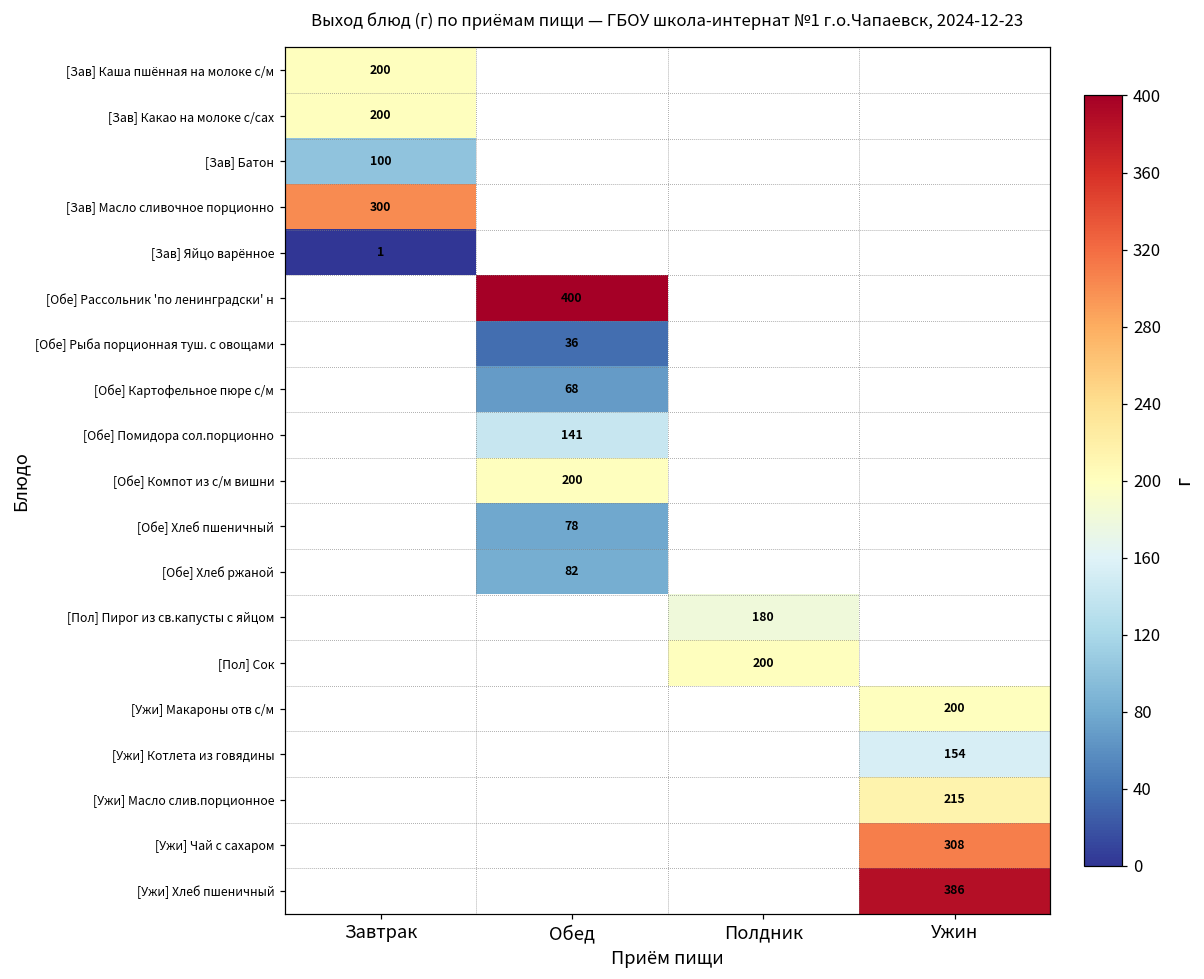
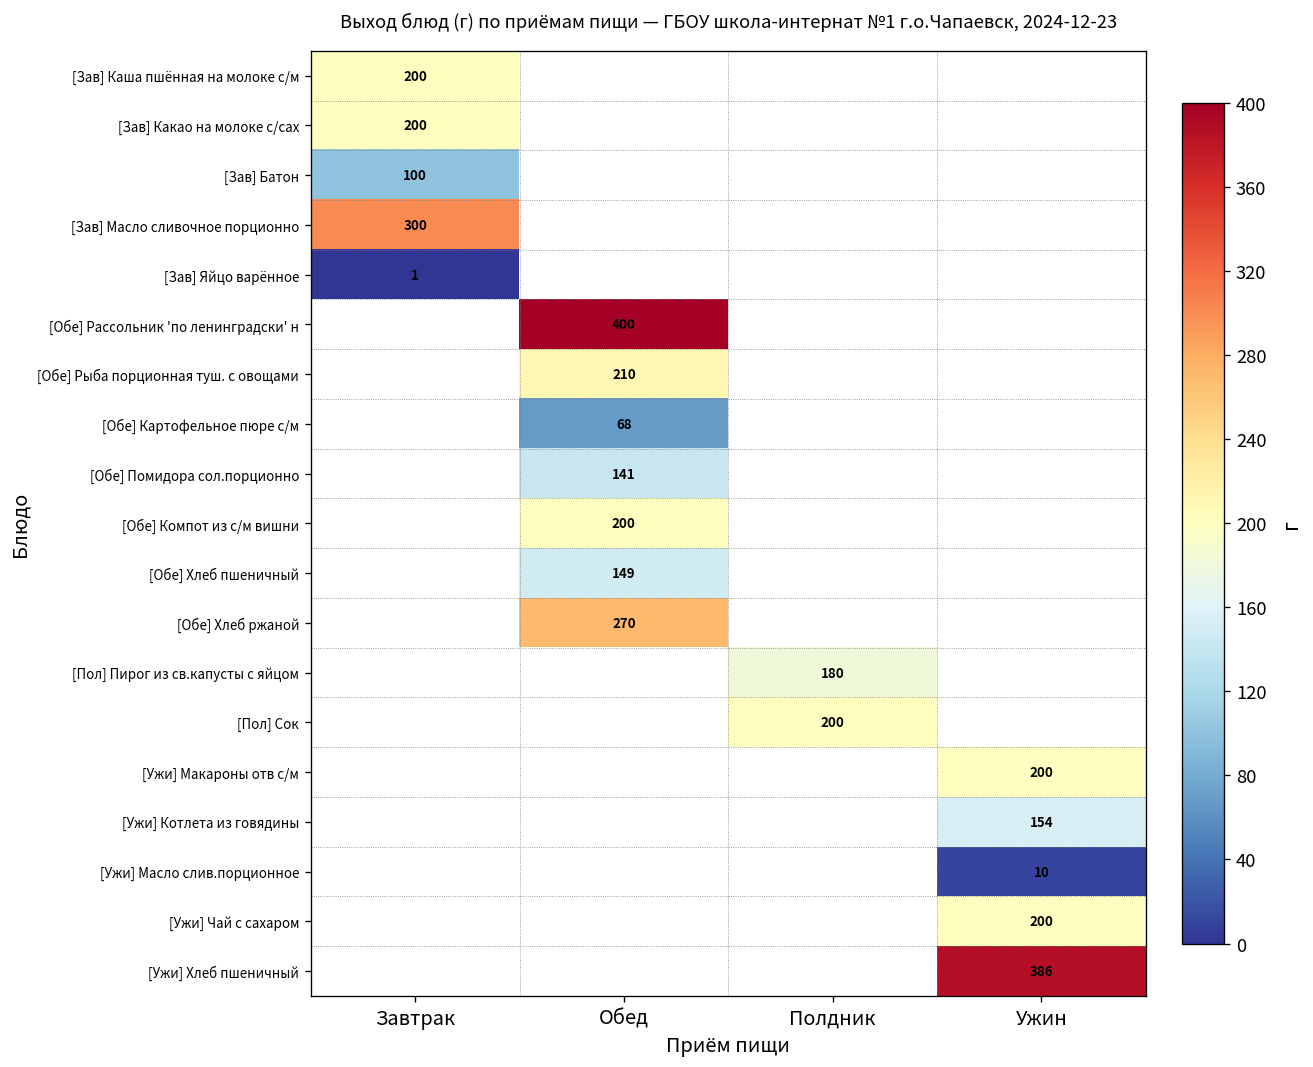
[Обе] Рыба порционная туш. с овощами, Обед: 36 -> 210
[Обе] Хлеб пшеничный, Обед: 78 -> 149
[Обе] Хлеб ржаной, Обед: 82 -> 270
[Ужи] Масло слив.порционное, Ужин: 215 -> 10
[Ужи] Чай с сахаром, Ужин: 308 -> 200
